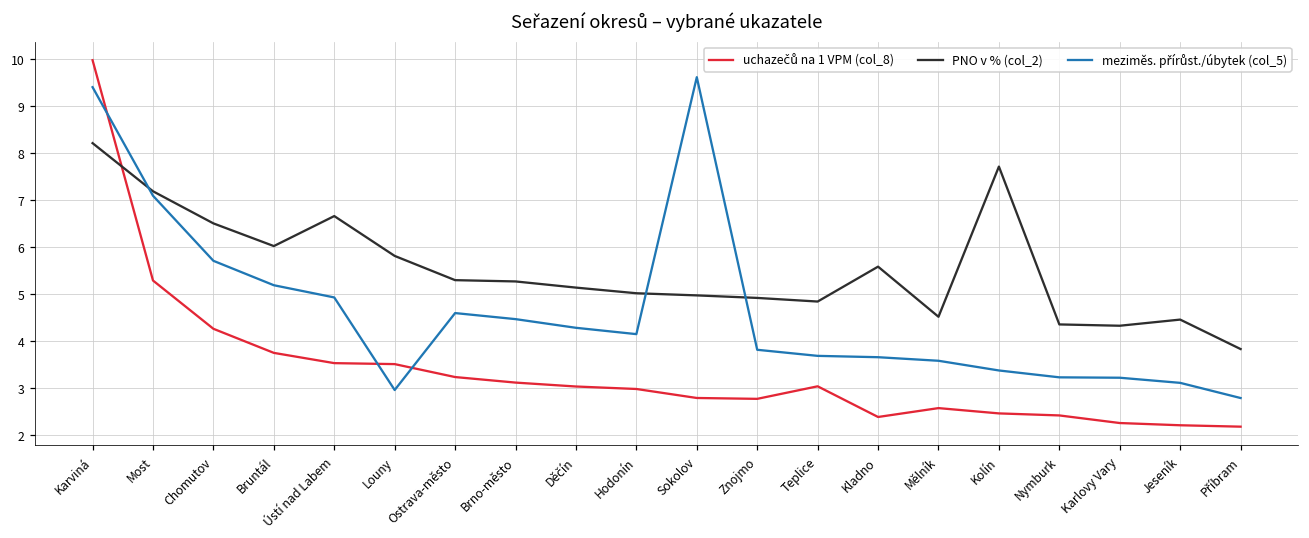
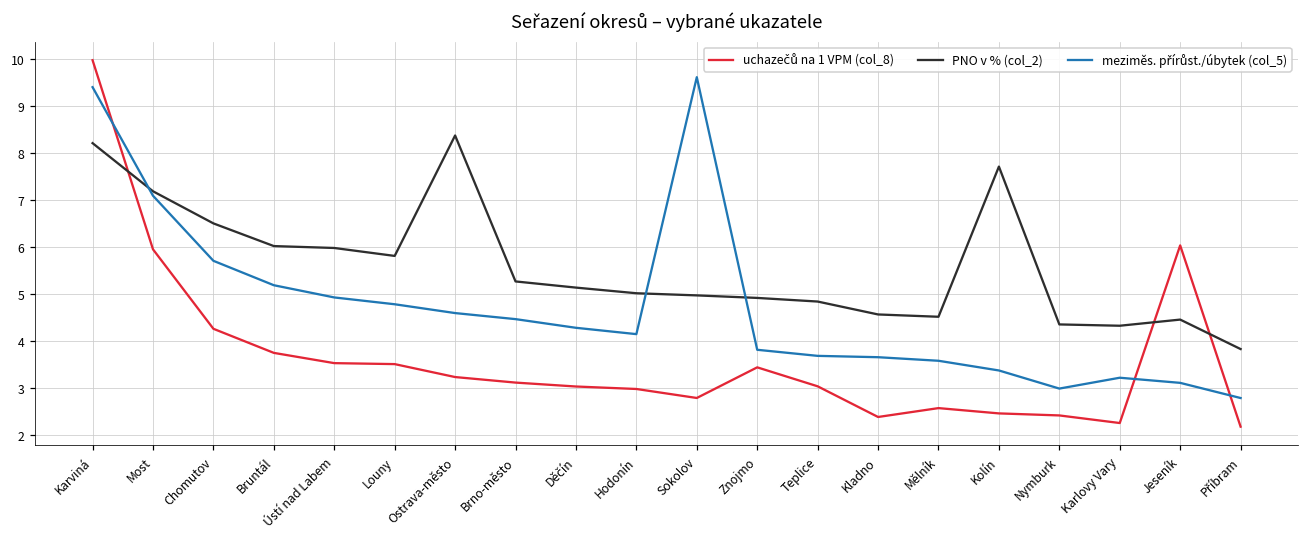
uchazečů na 1 VPM (col_8), Most: 5.3 -> 6.0
PNO v % (col_2), Ústí nad Labem: 6.7 -> 6.0
meziměs. přírůst./úbytek (col_5), Louny: 3.0 -> 4.8
PNO v % (col_2), Ostrava-město: 5.3 -> 8.4
uchazečů na 1 VPM (col_8), Znojmo: 2.8 -> 3.4
PNO v % (col_2), Kladno: 5.6 -> 4.6
meziměs. přírůst./úbytek (col_5), Nymburk: 3.2 -> 3.0
uchazečů na 1 VPM (col_8), Jeseník: 2.2 -> 6.0
